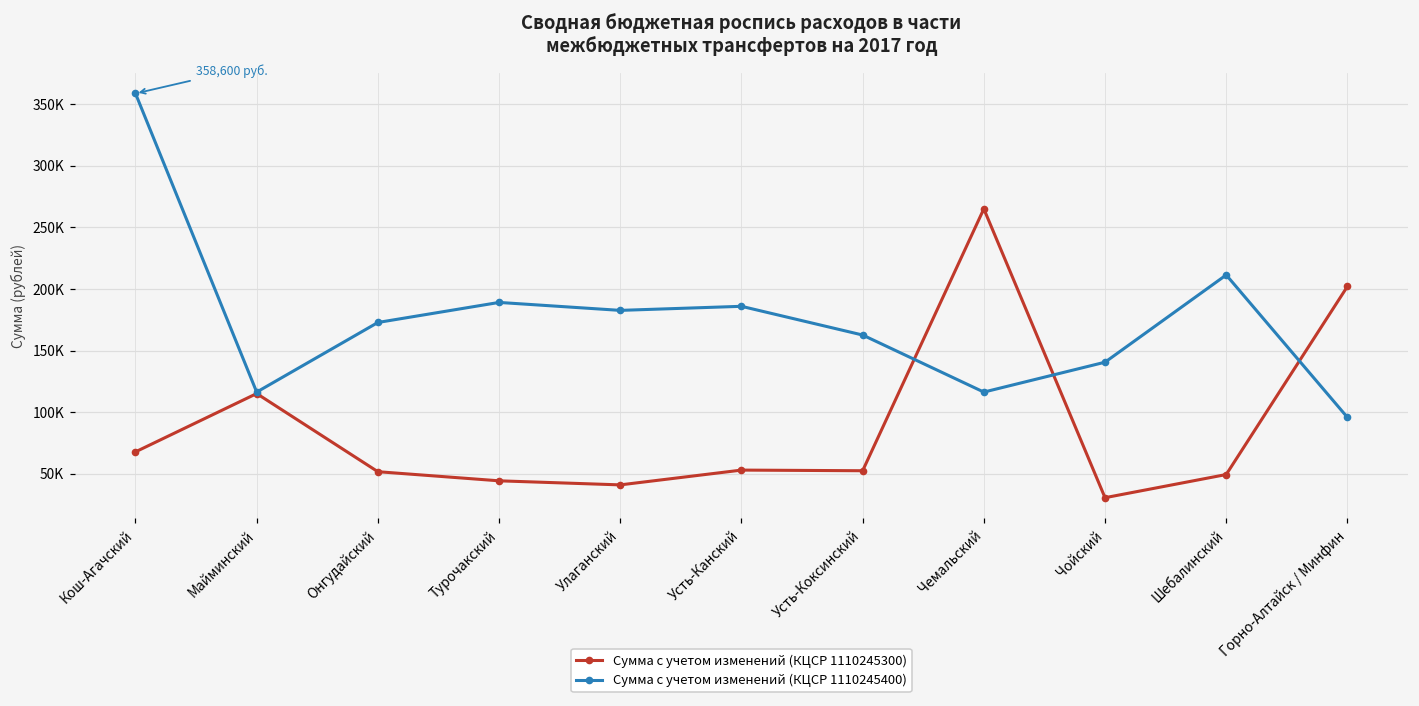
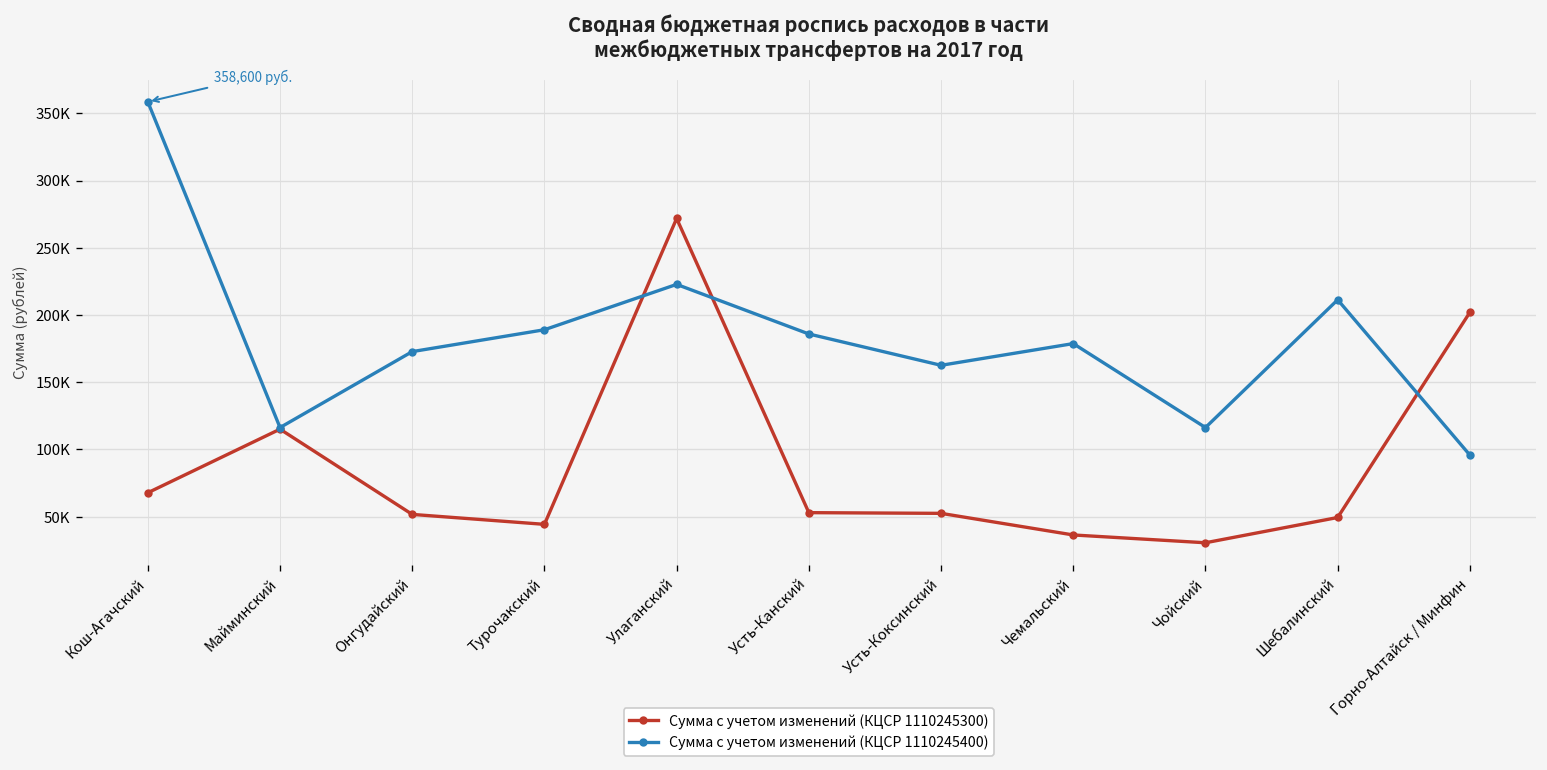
Сумма с учетом изменений (КЦСР 1110245300), Улаганский: 41000 -> 272000
Сумма с учетом изменений (КЦСР 1110245400), Улаганский: 183000 -> 223000
Сумма с учетом изменений (КЦСР 1110245300), Чемальский: 265000 -> 36000
Сумма с учетом изменений (КЦСР 1110245400), Чемальский: 116000 -> 179000
Сумма с учетом изменений (КЦСР 1110245400), Чойский: 141000 -> 116000
